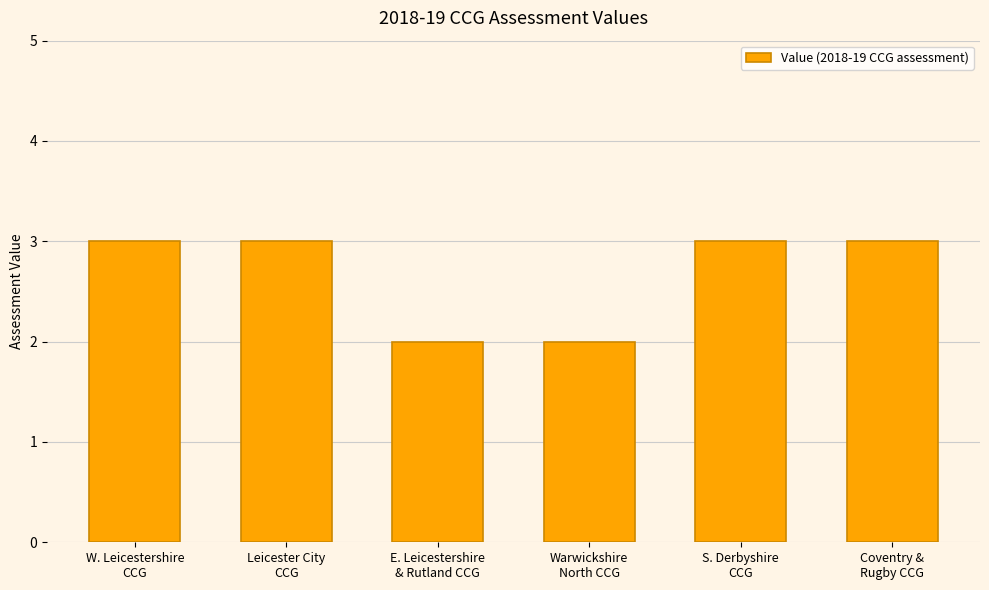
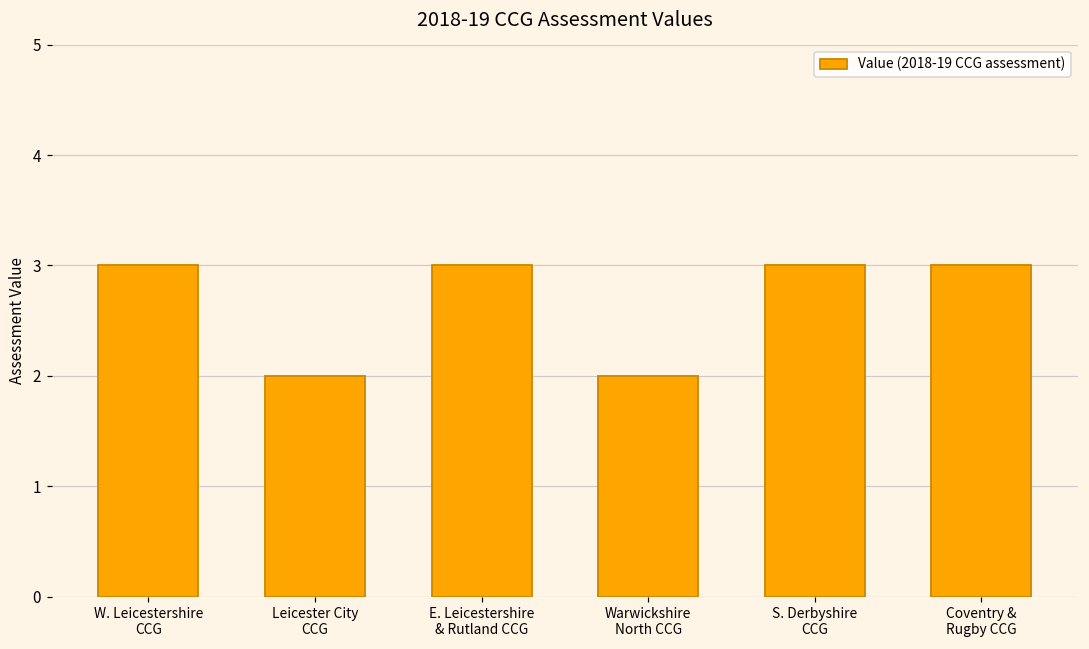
Leicester City CCG: 3 -> 2
E. Leicestershire & Rutland CCG: 2 -> 3
